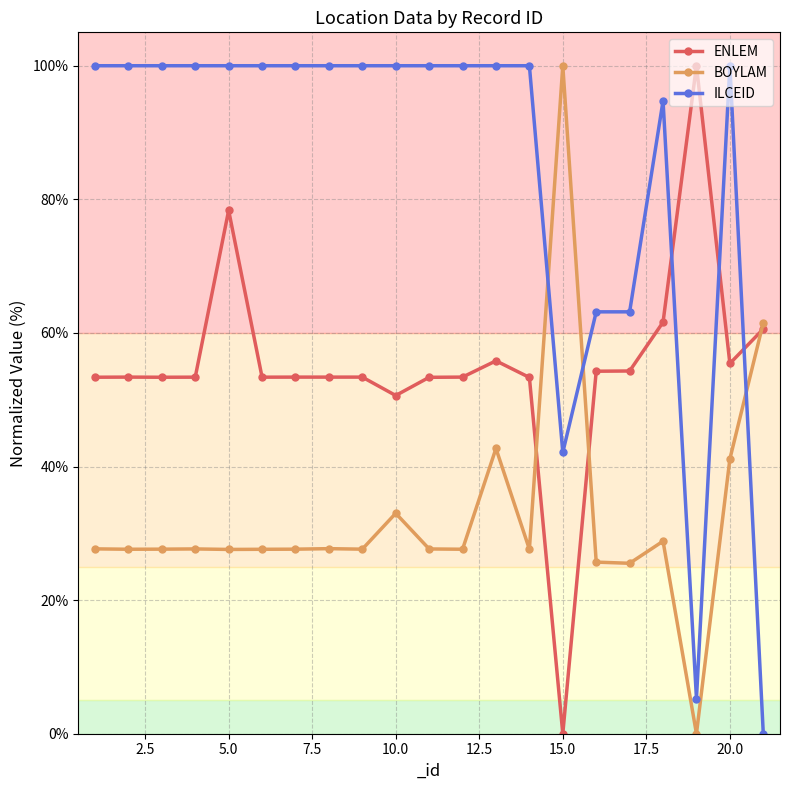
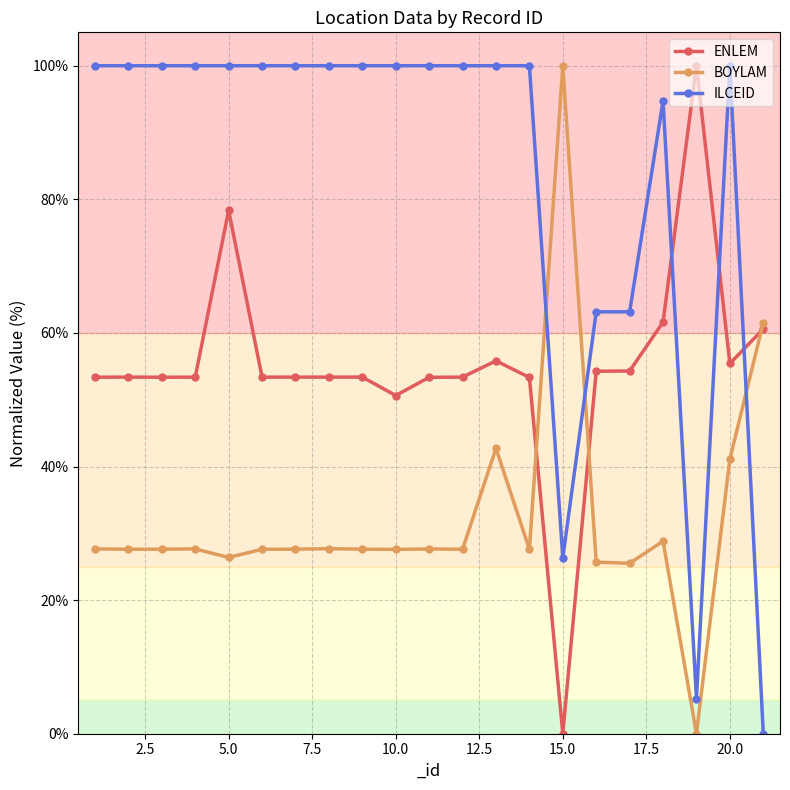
BOYLAM, 5.0: 28% -> 26%
BOYLAM, 10.0: 33% -> 28%
ILCEID, 15.0: 42% -> 26%
